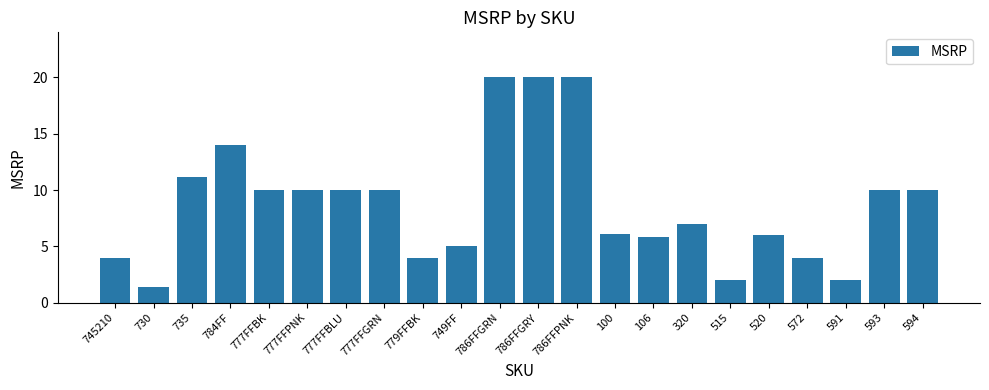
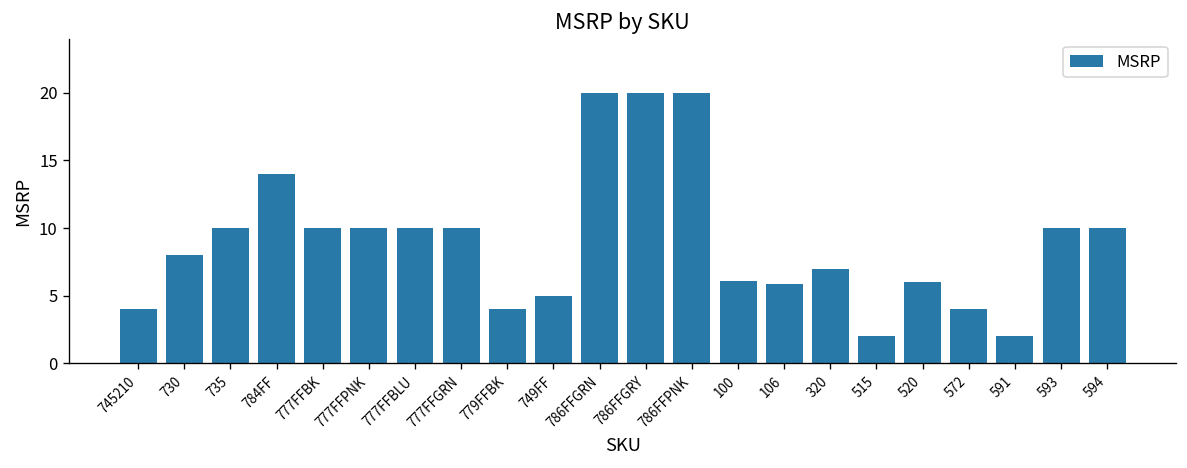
730: 1.4 -> 8.0
735: 11.1 -> 10.0
